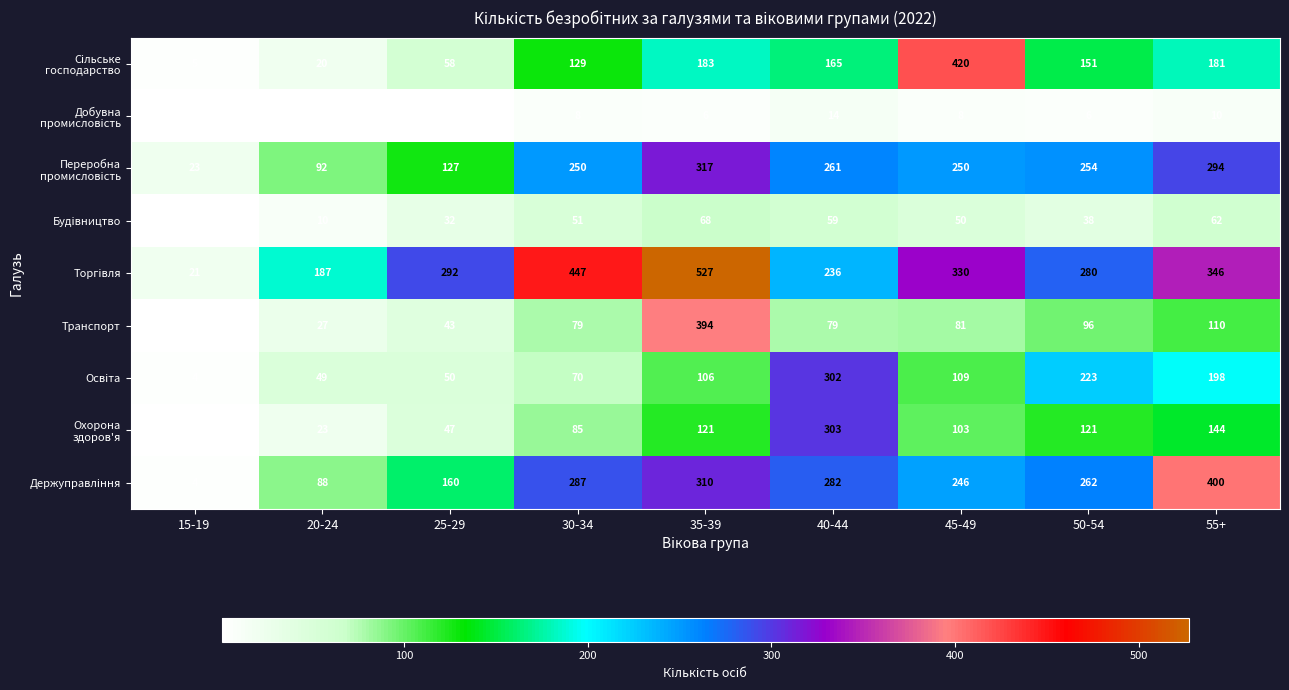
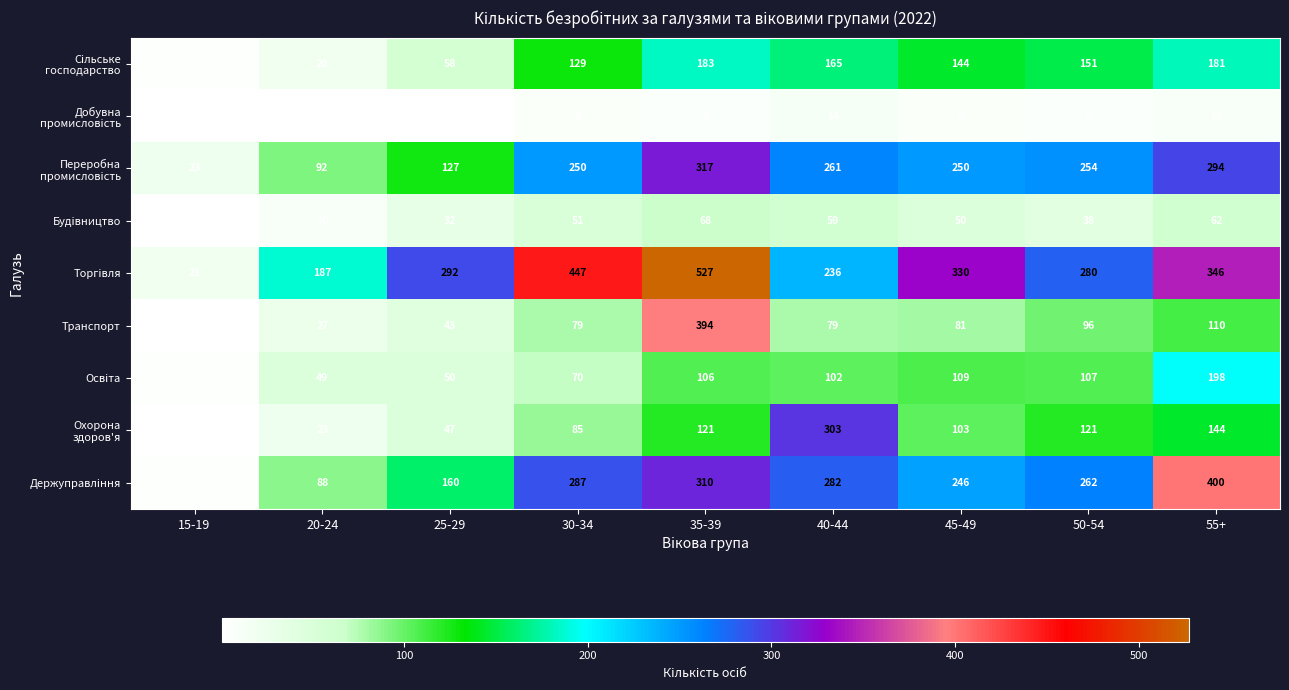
Сільське господарство, 45-49: 420 -> 144
Освіта, 40-44: 302 -> 102
Освіта, 50-54: 223 -> 107
